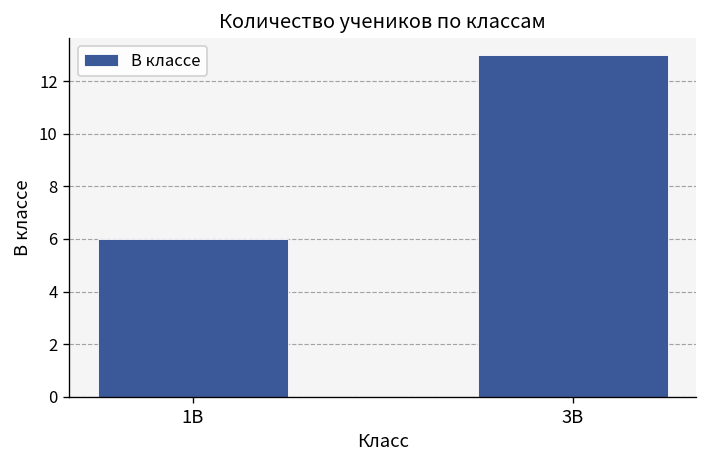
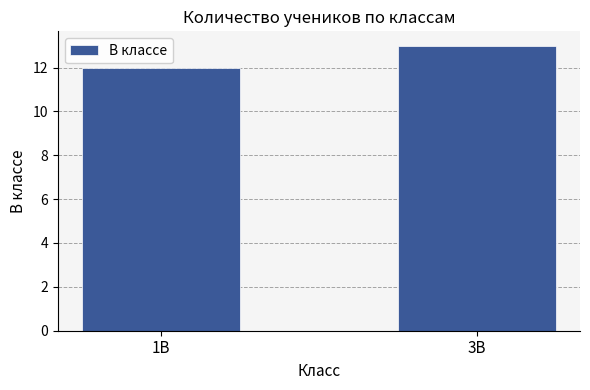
1В: 6 -> 12
